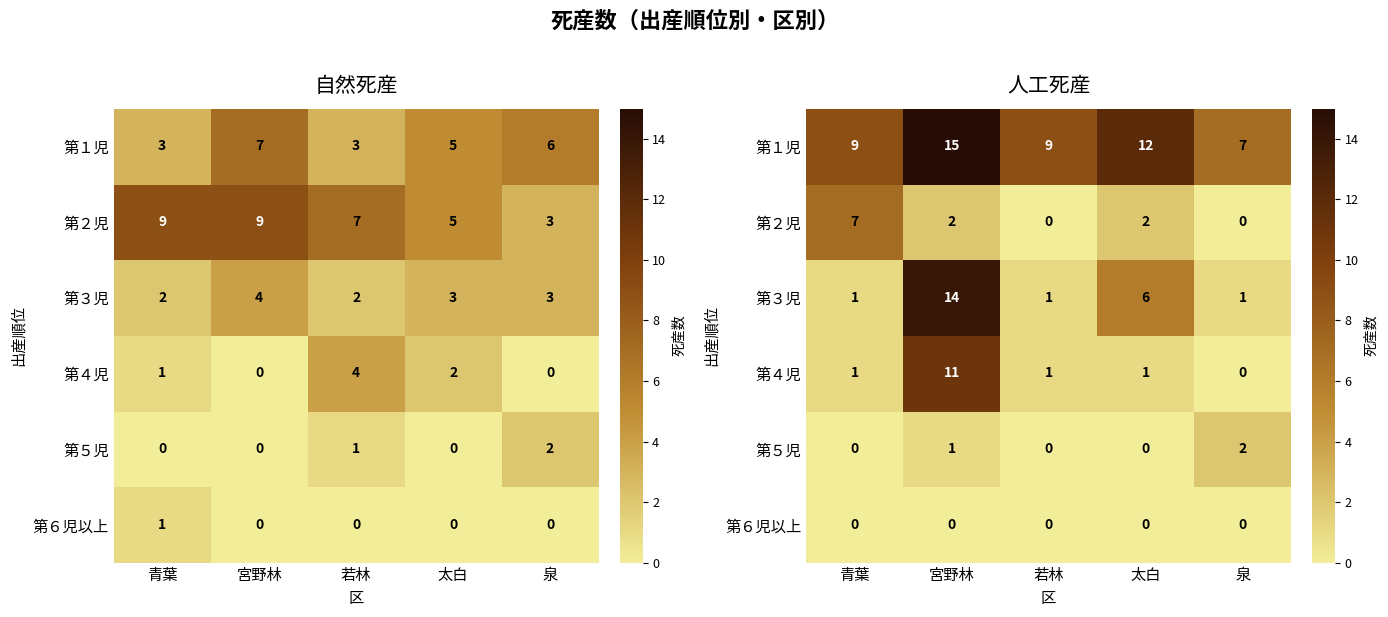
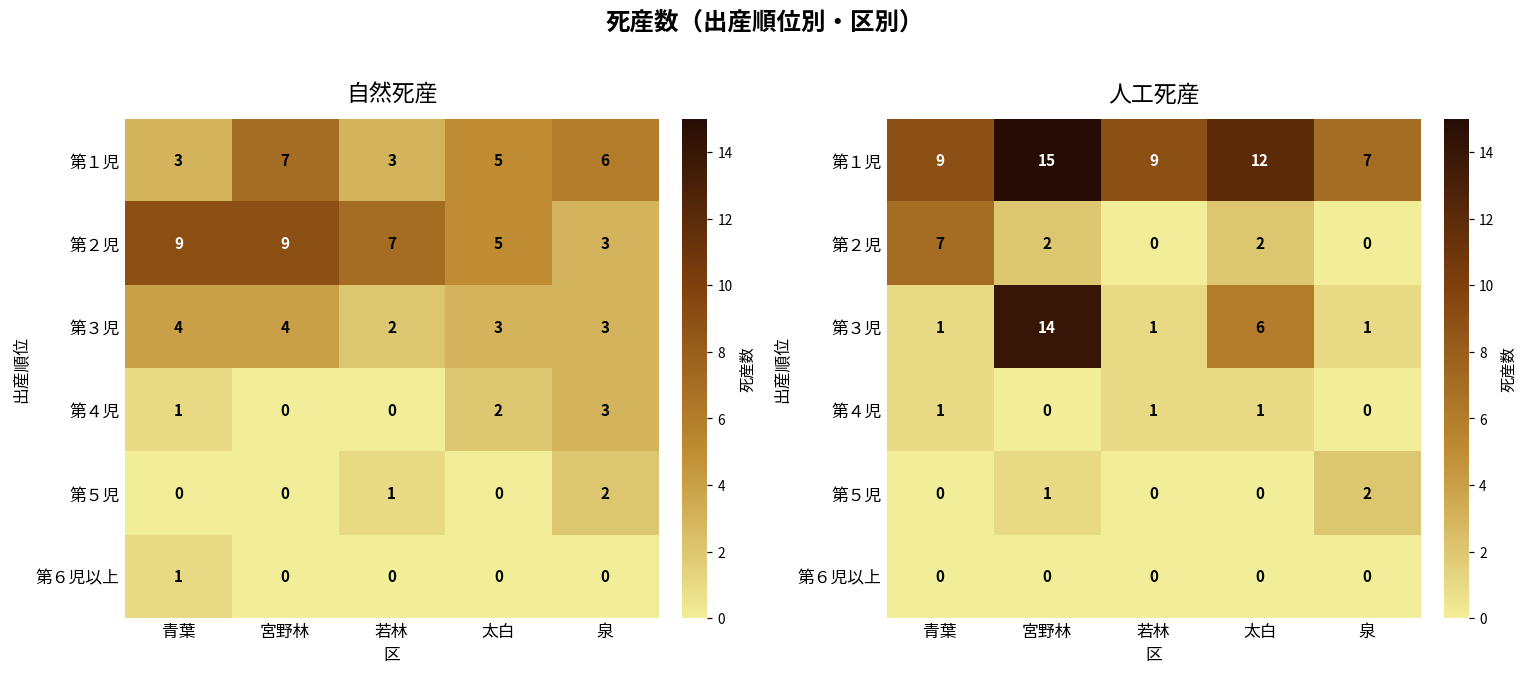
自然死産, 第３児, 青葉: 2 -> 4
自然死産, 第４児, 若林: 4 -> 0
自然死産, 第４児, 泉: 0 -> 3
人工死産, 第４児, 宮野林: 11 -> 0
